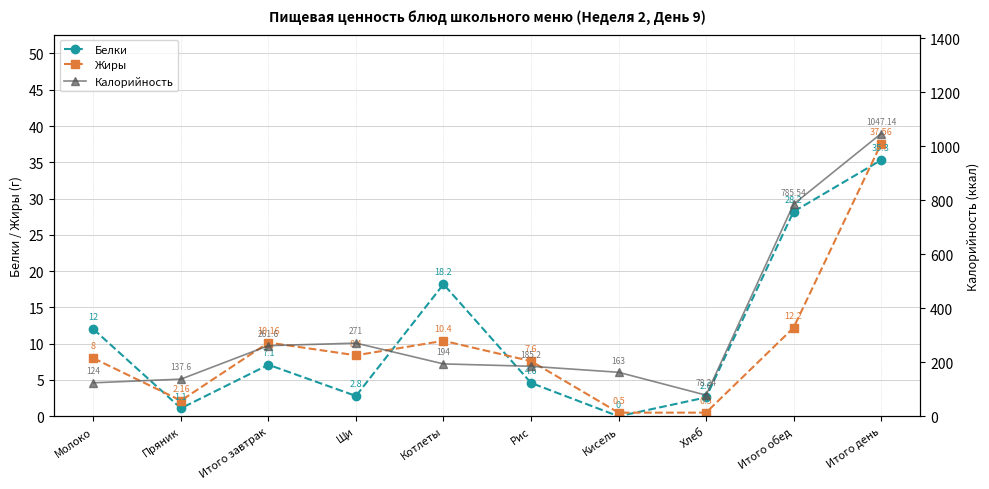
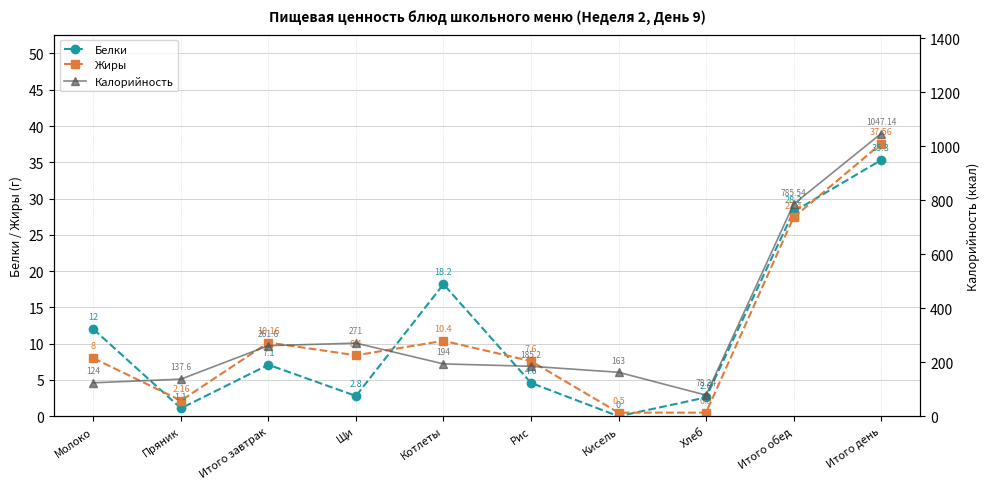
Жиры, Итого обед: 12.2 -> 27.4
